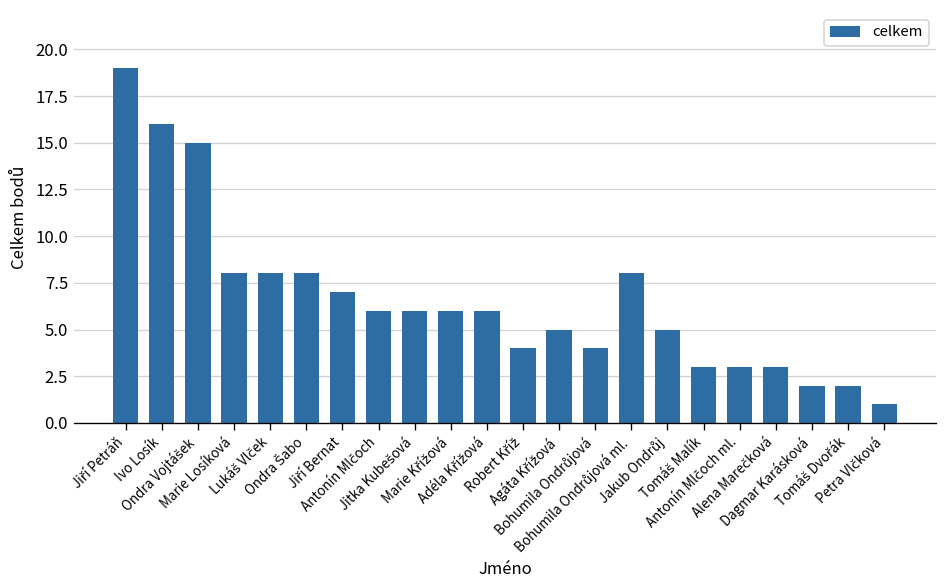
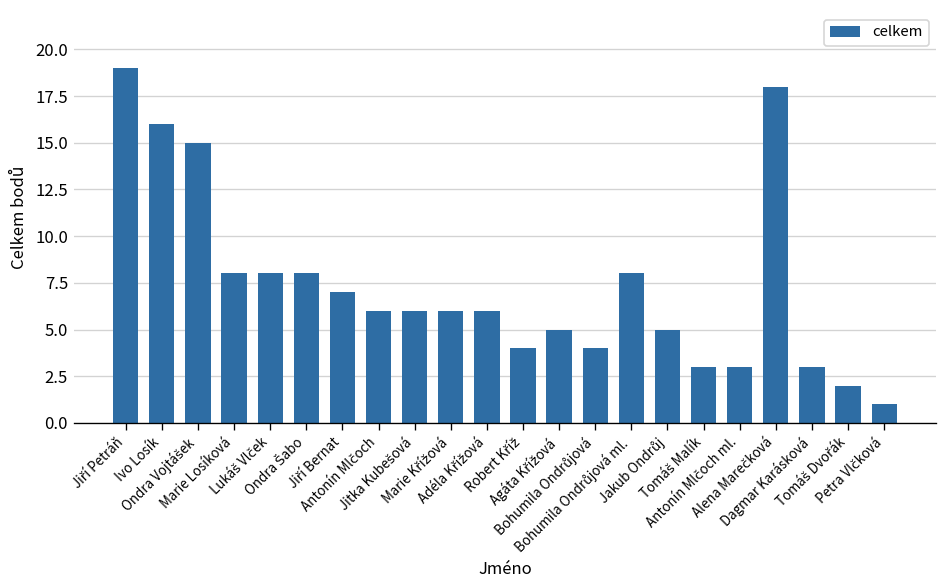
Alena Marečková: 3 -> 18
Dagmar Karásková: 2 -> 3
